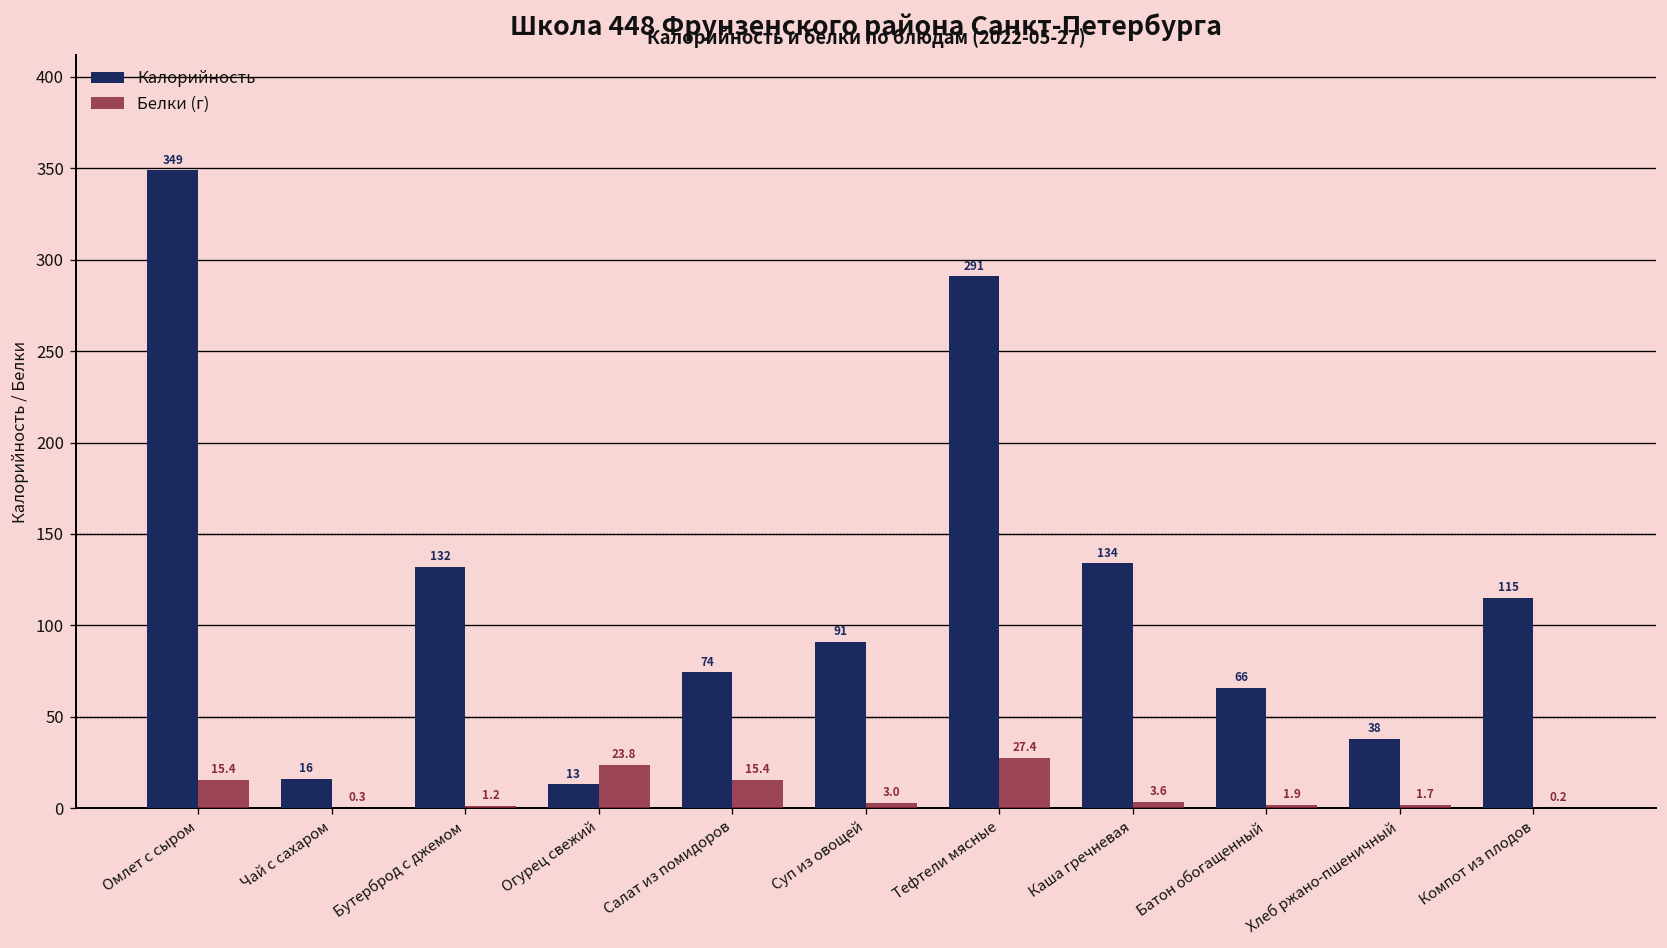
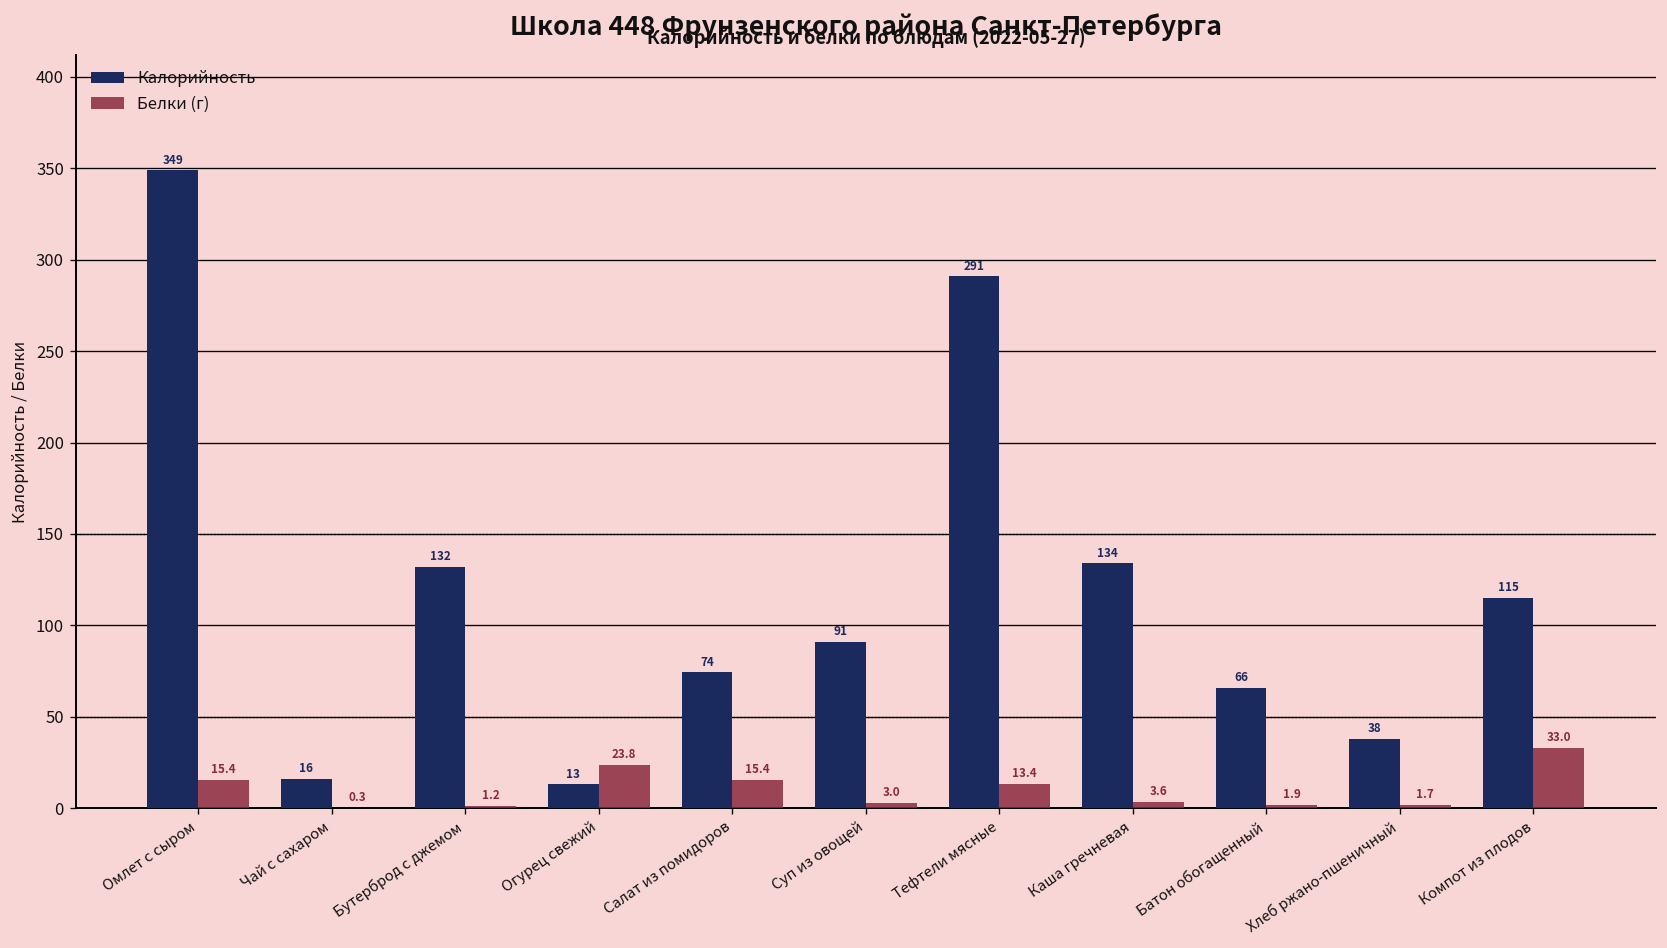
Белки (г), Тефтели мясные: 27.4 -> 13.4
Белки (г), Компот из плодов: 0.2 -> 33.0
